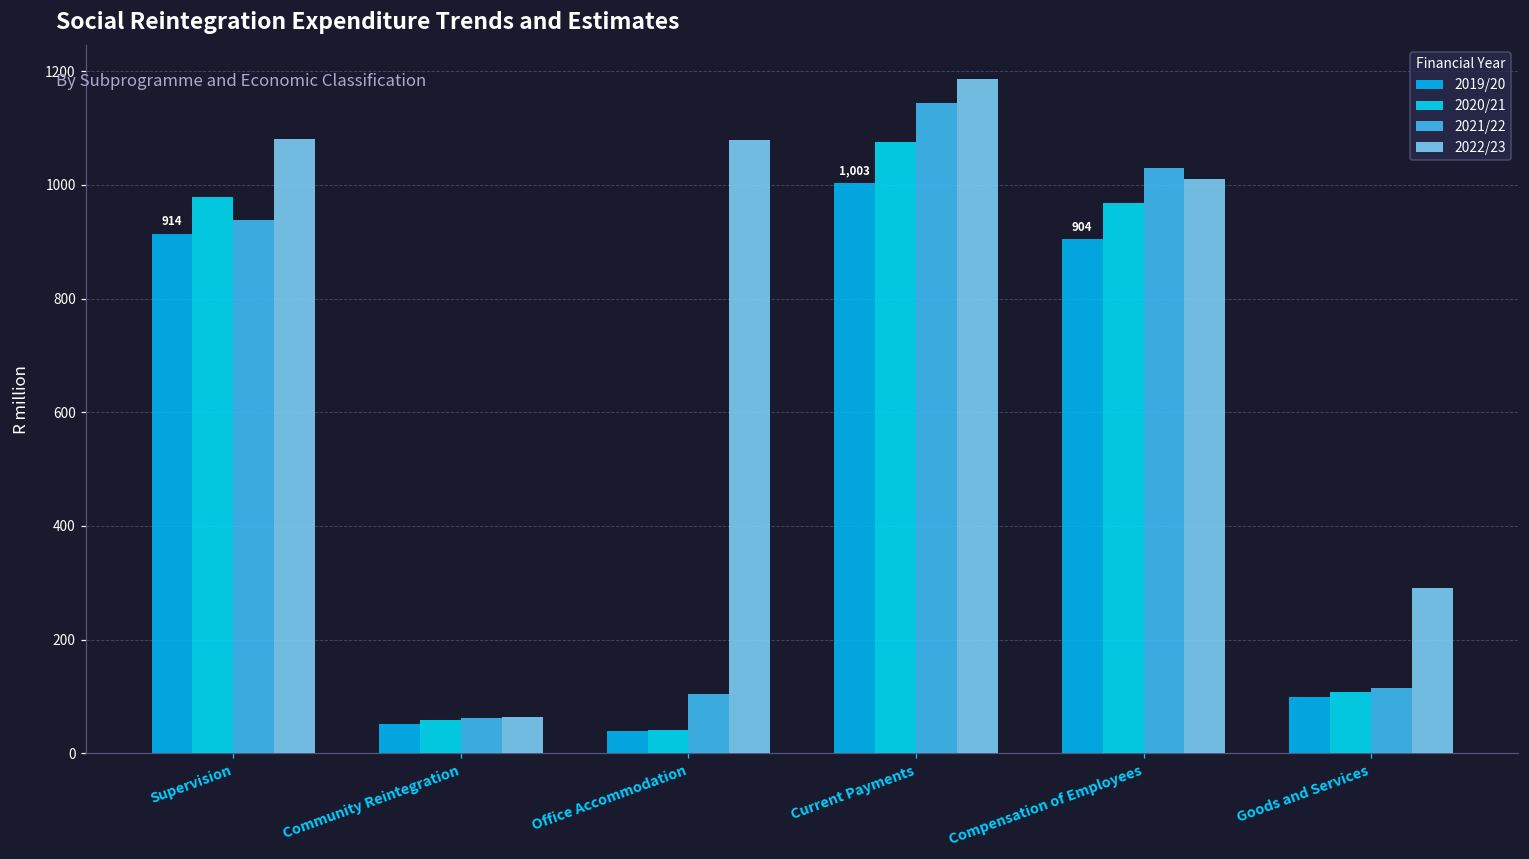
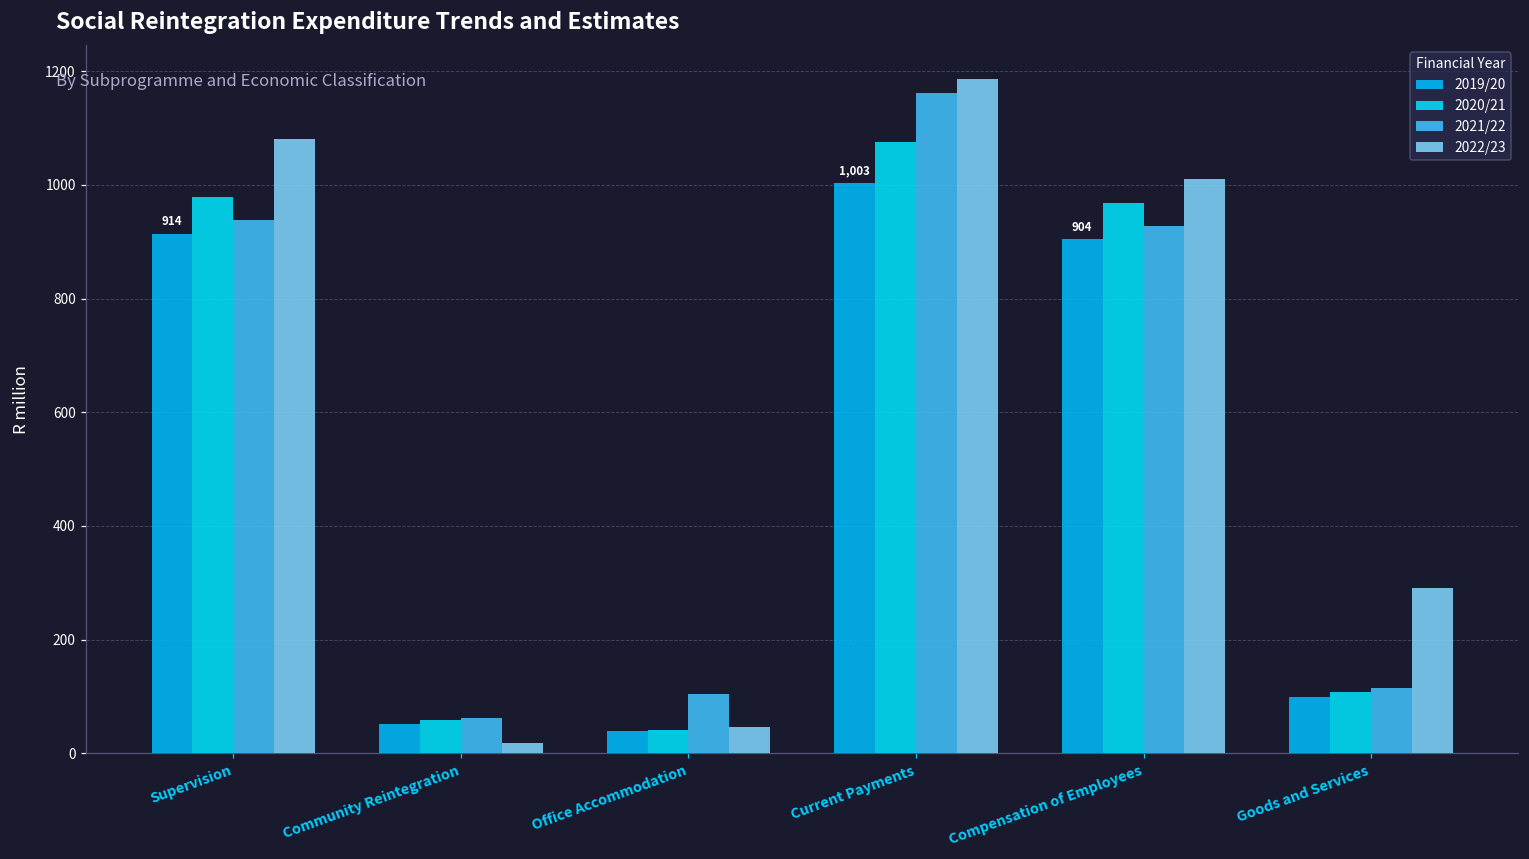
2022/23, Community Reintegration: 60 -> 20
2022/23, Office Accommodation: 1080 -> 50
2021/22, Current Payments: 1140 -> 1160
2021/22, Compensation of Employees: 1030 -> 930
